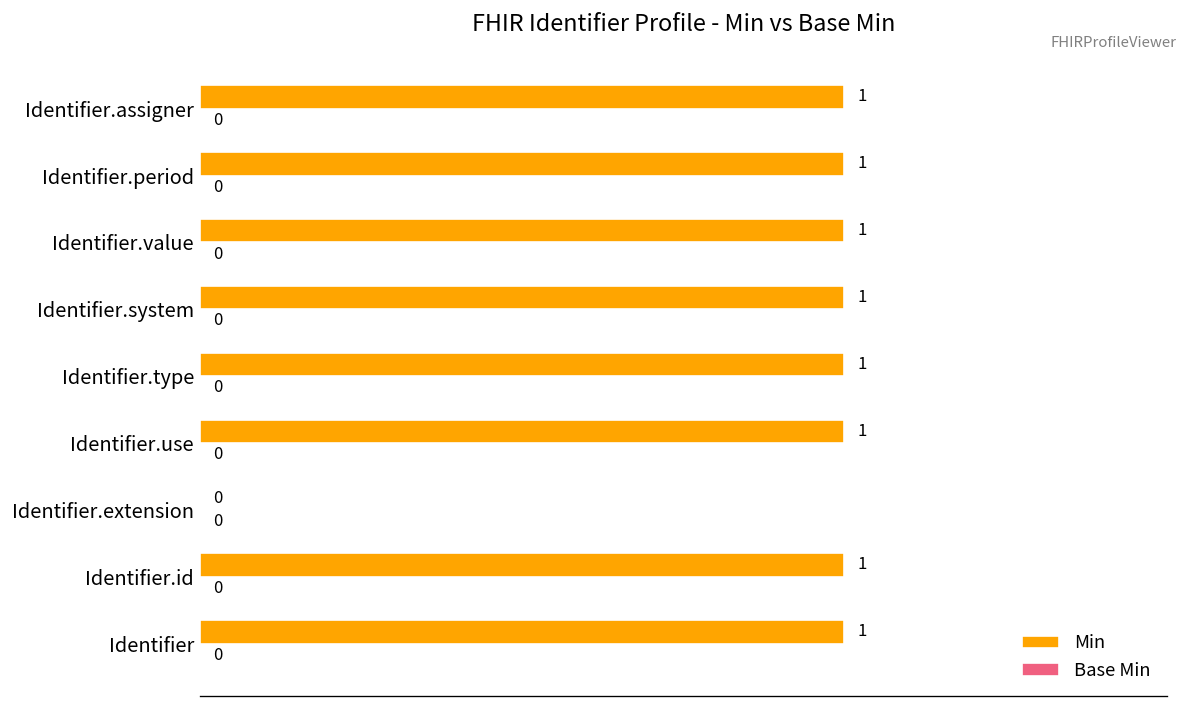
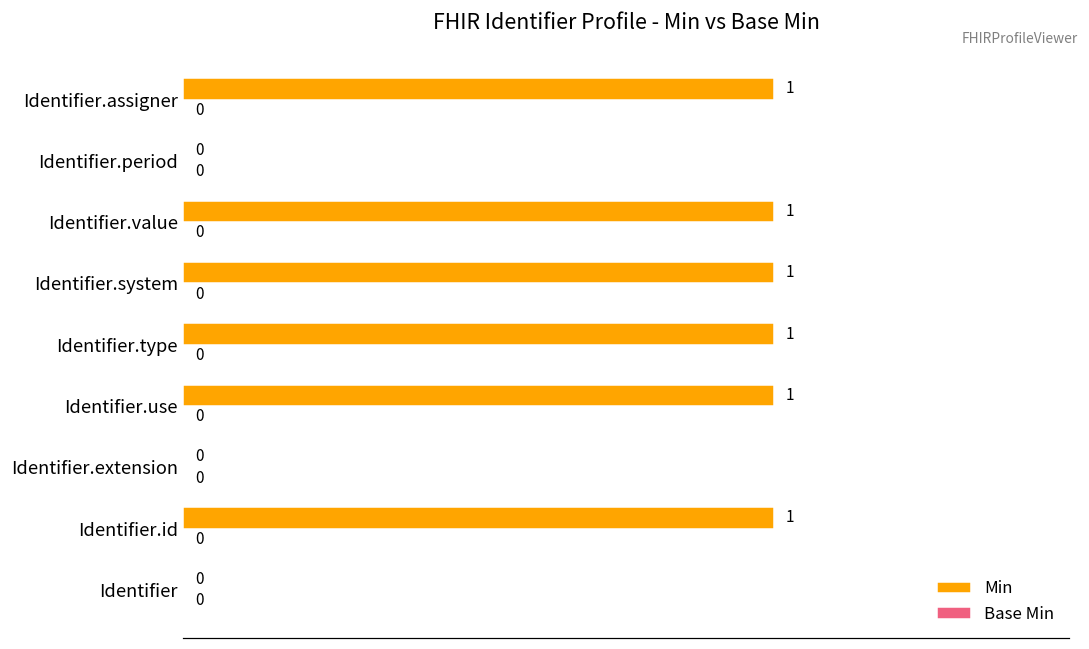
Min, Identifier.period: 1 -> 0
Min, Identifier: 1 -> 0
